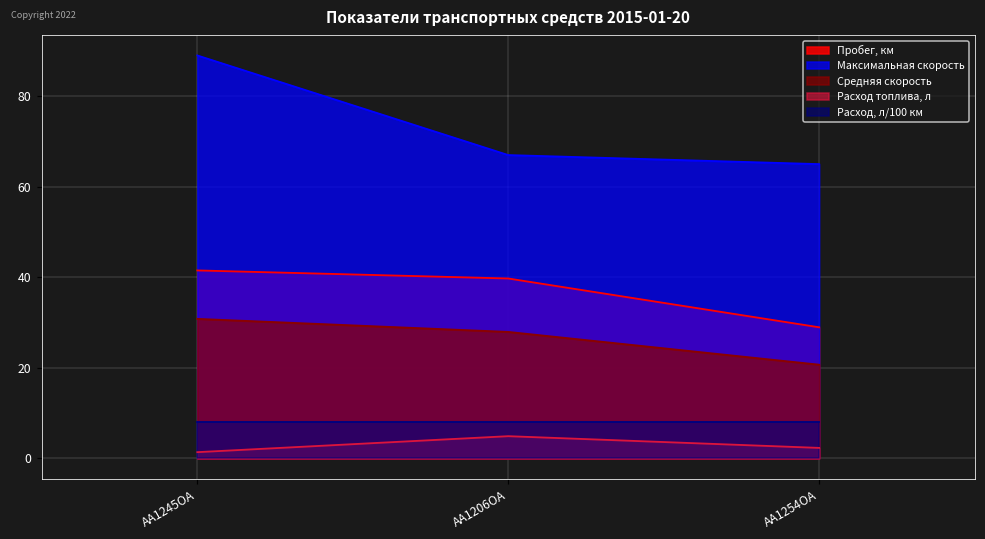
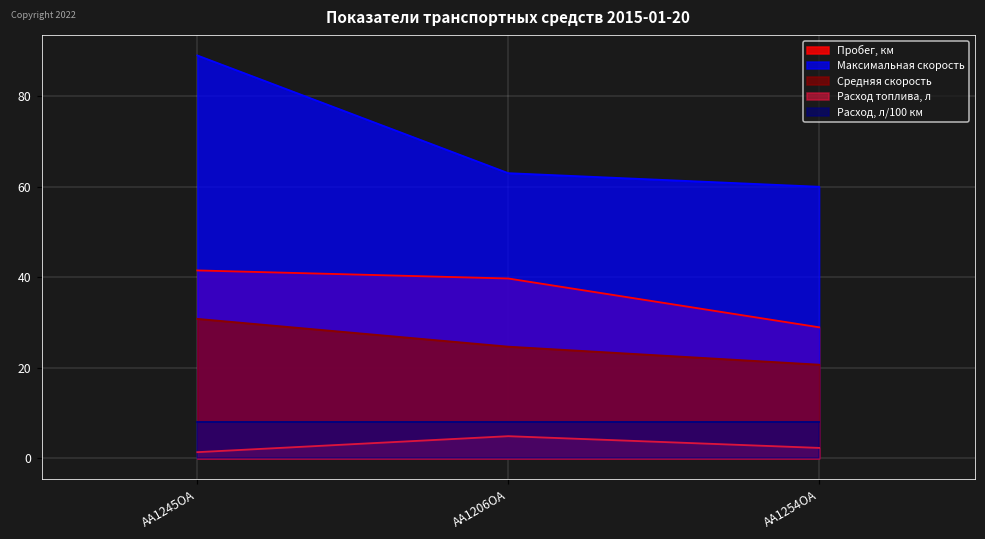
Максимальная скорость, AA1206OA: 67 -> 63
Средняя скорость, AA1206OA: 28 -> 25
Максимальная скорость, AA1254OA: 65 -> 60
